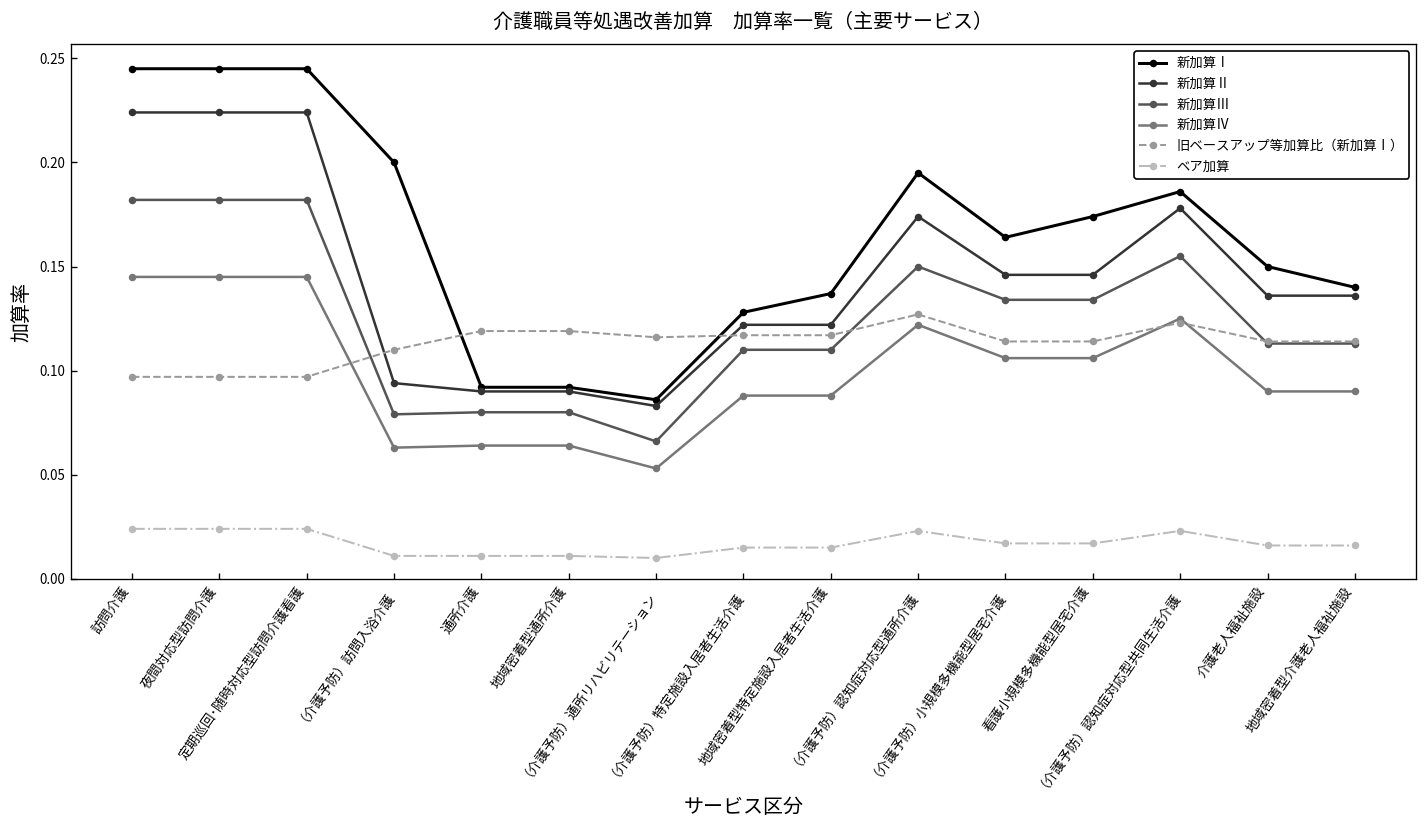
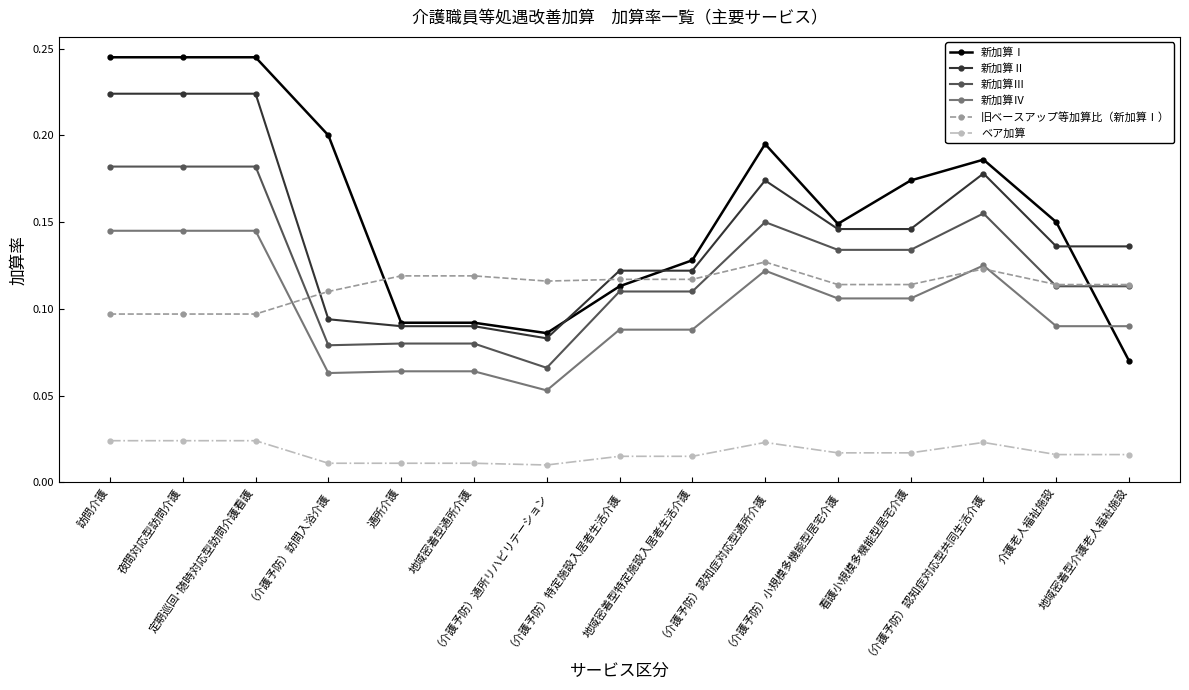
新加算Ⅰ, （介護予防）特定施設入居者生活介護: 0.128 -> 0.113
新加算Ⅰ, 地域密着型特定施設入居者生活介護: 0.137 -> 0.128
新加算Ⅰ, （介護予防）小規模多機能型居宅介護: 0.164 -> 0.149
新加算Ⅰ, 地域密着型介護老人福祉施設: 0.14 -> 0.07
